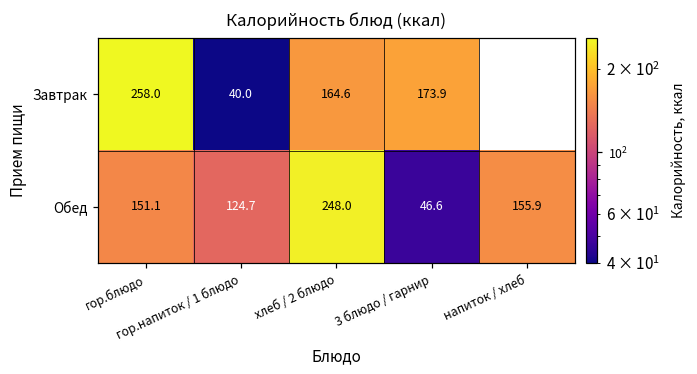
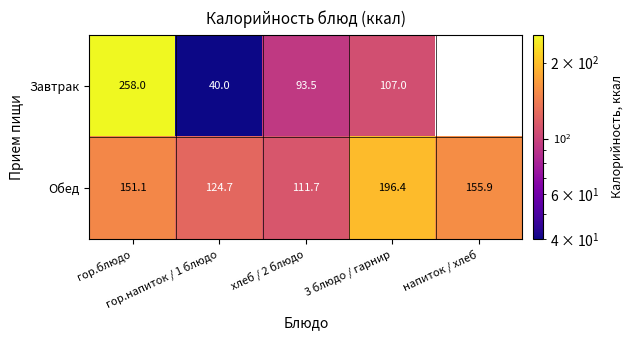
Завтрак, хлеб / 2 блюдо: 164.6 -> 93.5
Завтрак, 3 блюдо / гарнир: 173.9 -> 107.0
Обед, хлеб / 2 блюдо: 248.0 -> 111.7
Обед, 3 блюдо / гарнир: 46.6 -> 196.4
